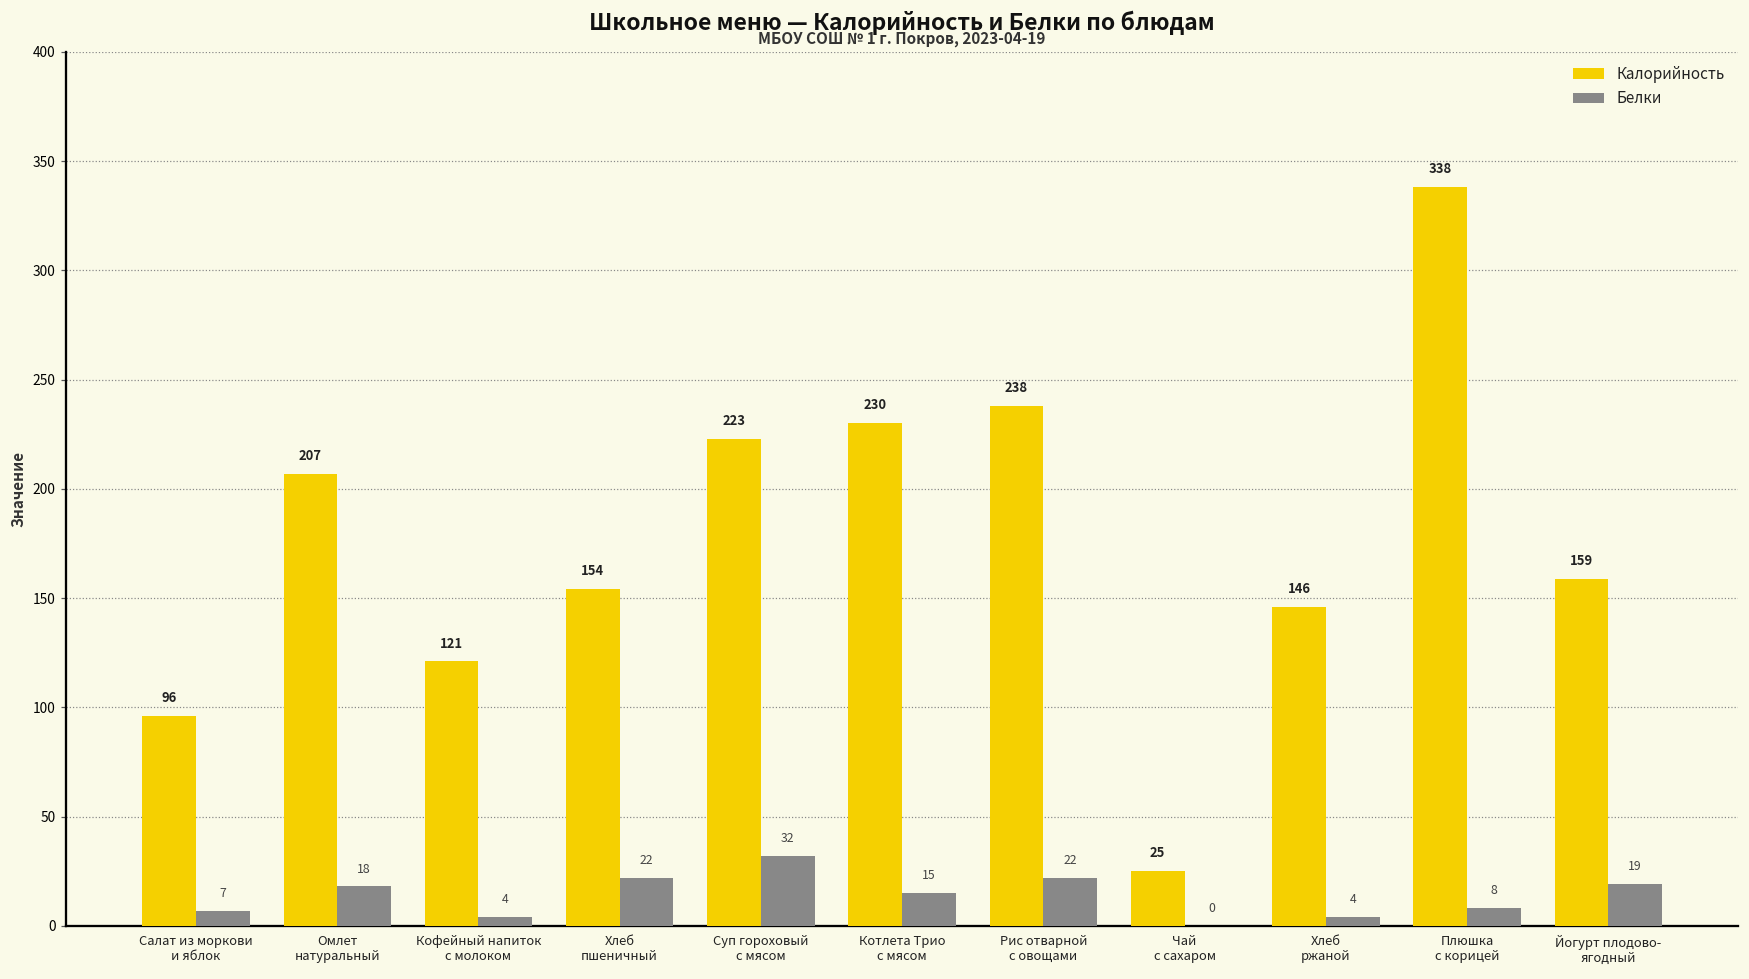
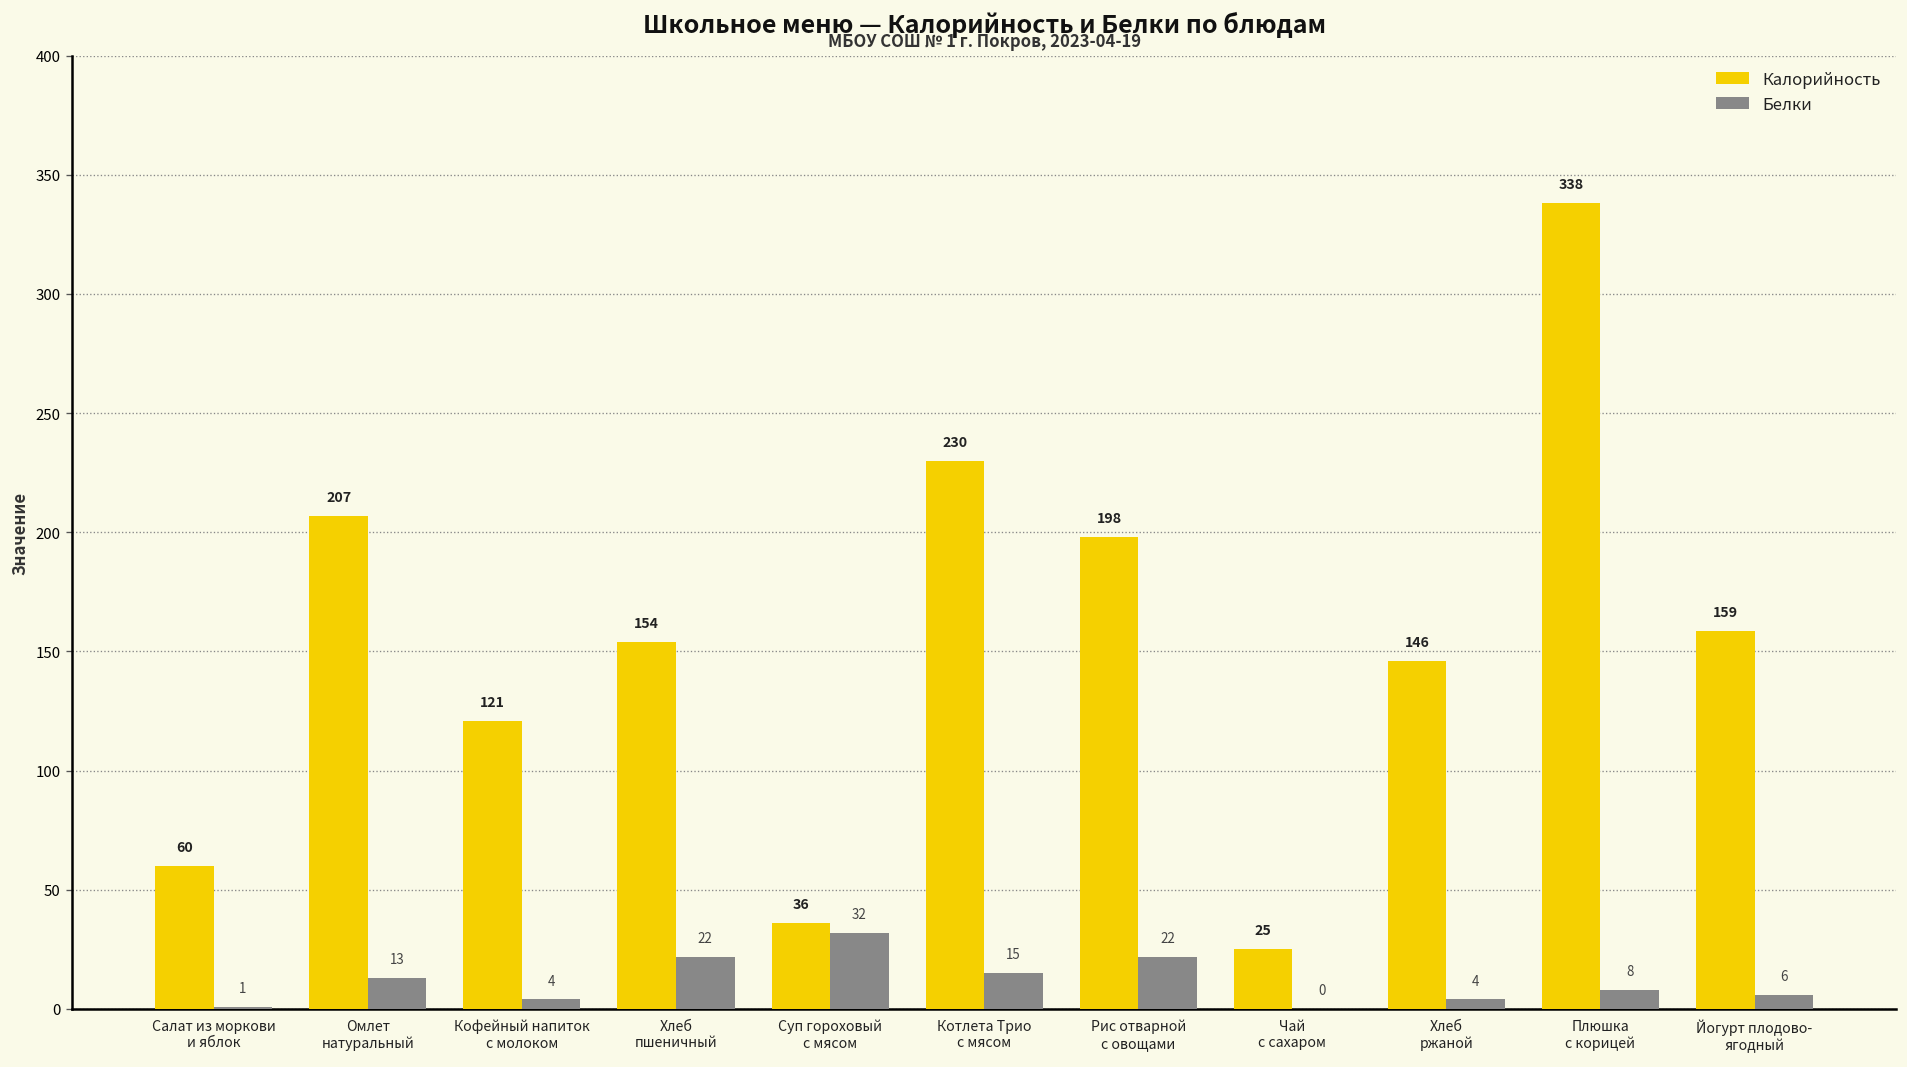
Калорийность, Салат из моркови и яблок: 96 -> 60
Белки, Салат из моркови и яблок: 7 -> 1
Белки, Омлет натуральный: 18 -> 13
Калорийность, Суп гороховый с мясом: 223 -> 36
Калорийность, Рис отварной с овощами: 238 -> 198
Белки, Йогурт плодово- ягодный: 19 -> 6
